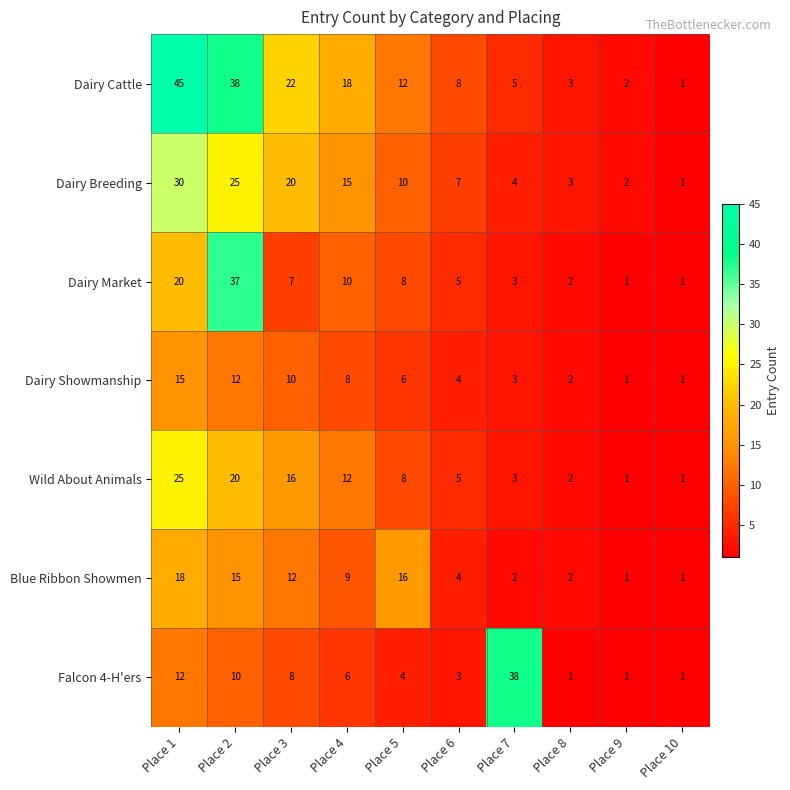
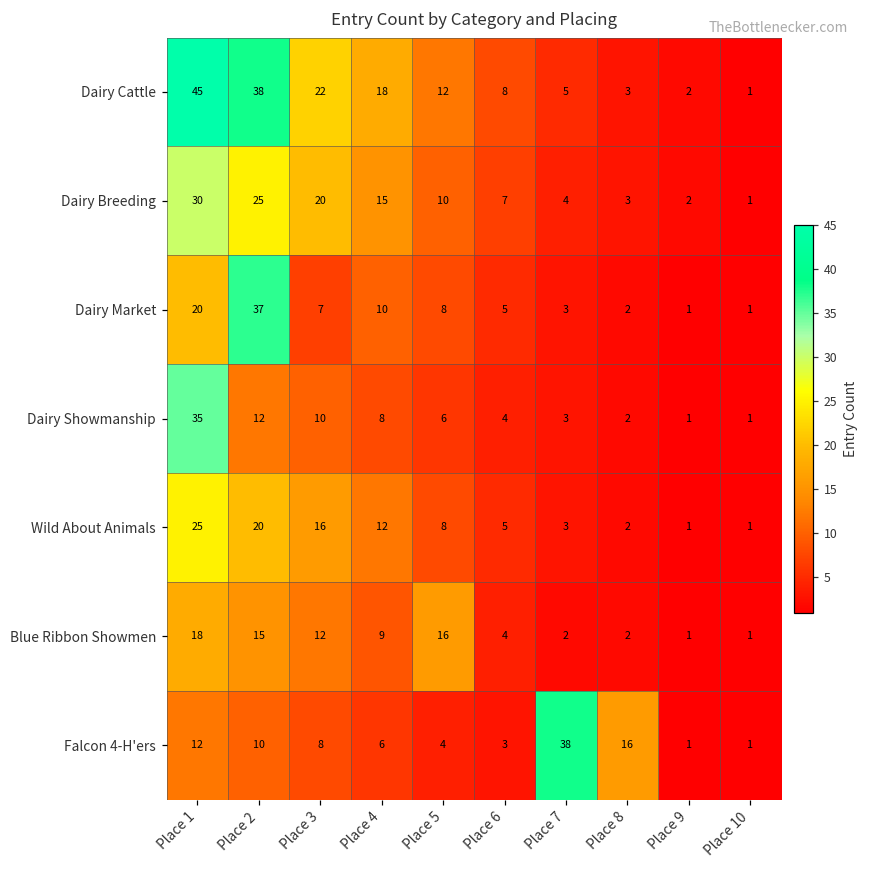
Dairy Showmanship, Place 1: 15 -> 35
Falcon 4-H'ers, Place 8: 1 -> 16
